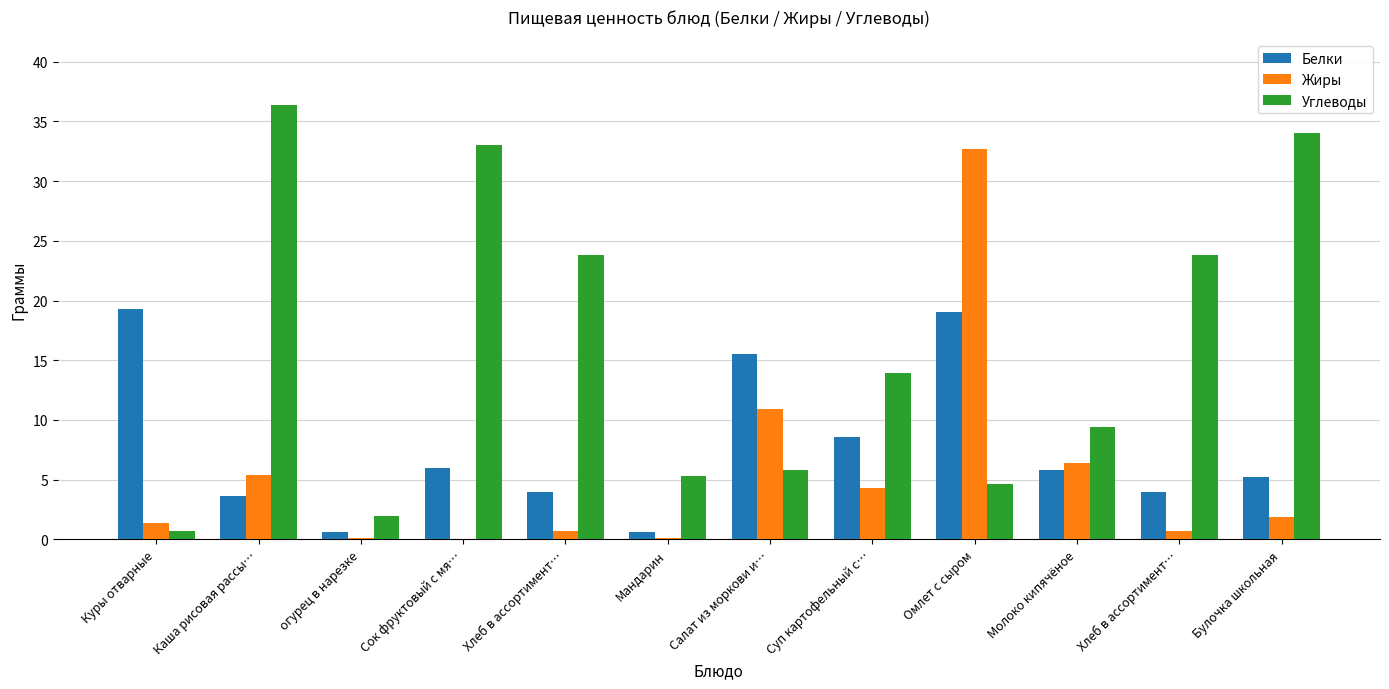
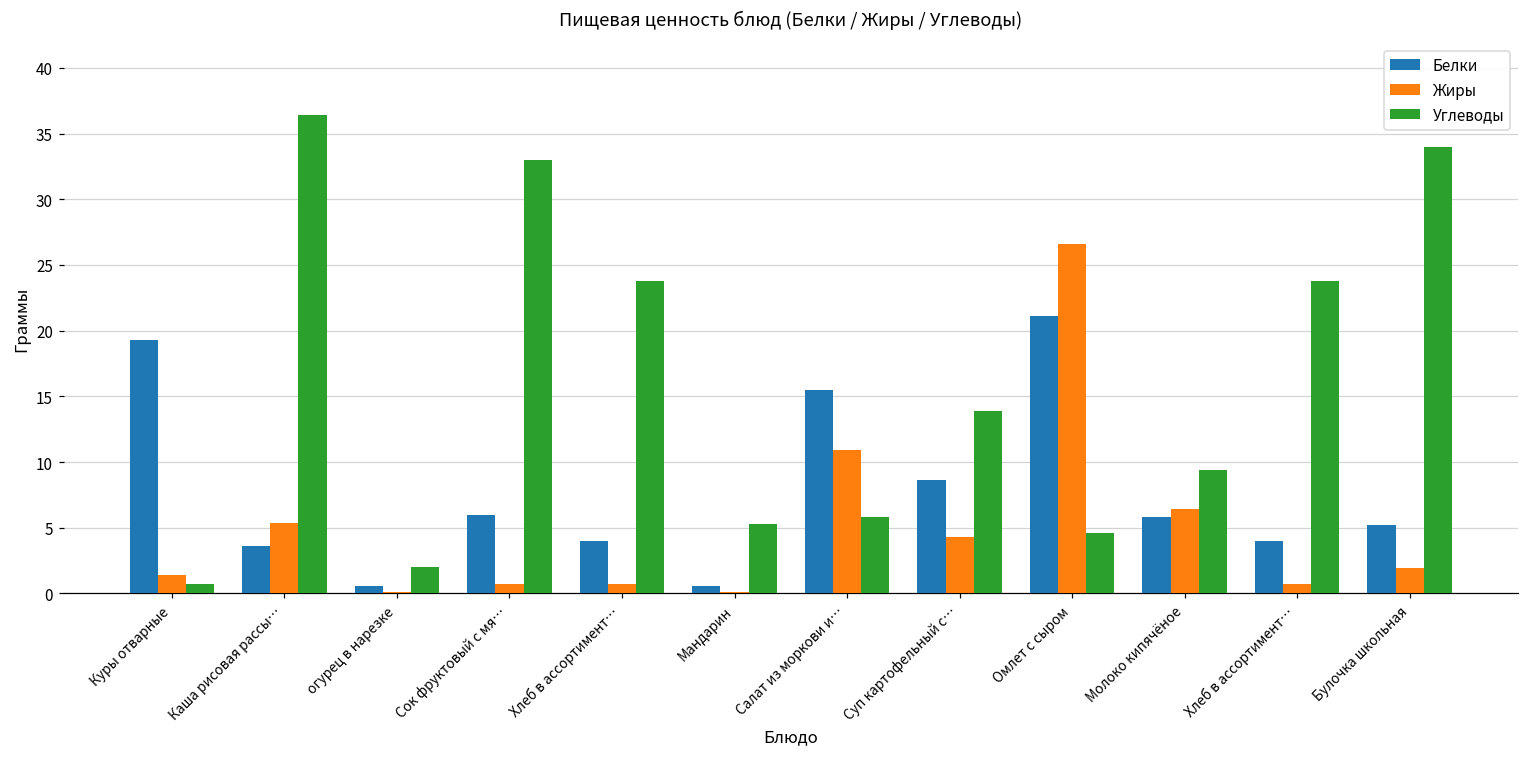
Жиры, Сок фруктовый с мя…: 0.0 -> 0.7
Белки, Омлет с сыром: 19.0 -> 21.1
Жиры, Омлет с сыром: 32.7 -> 26.6
